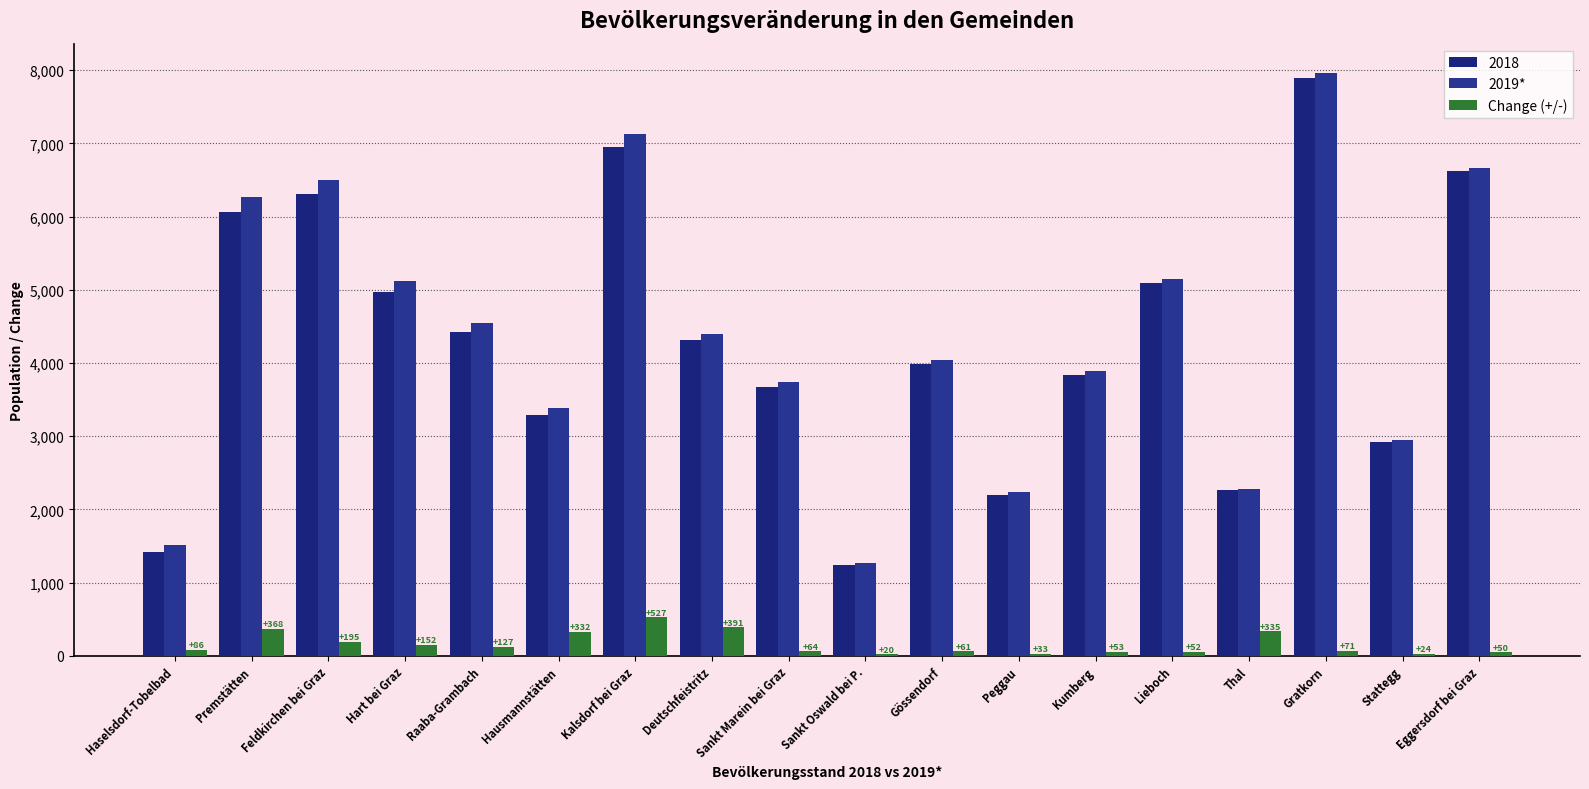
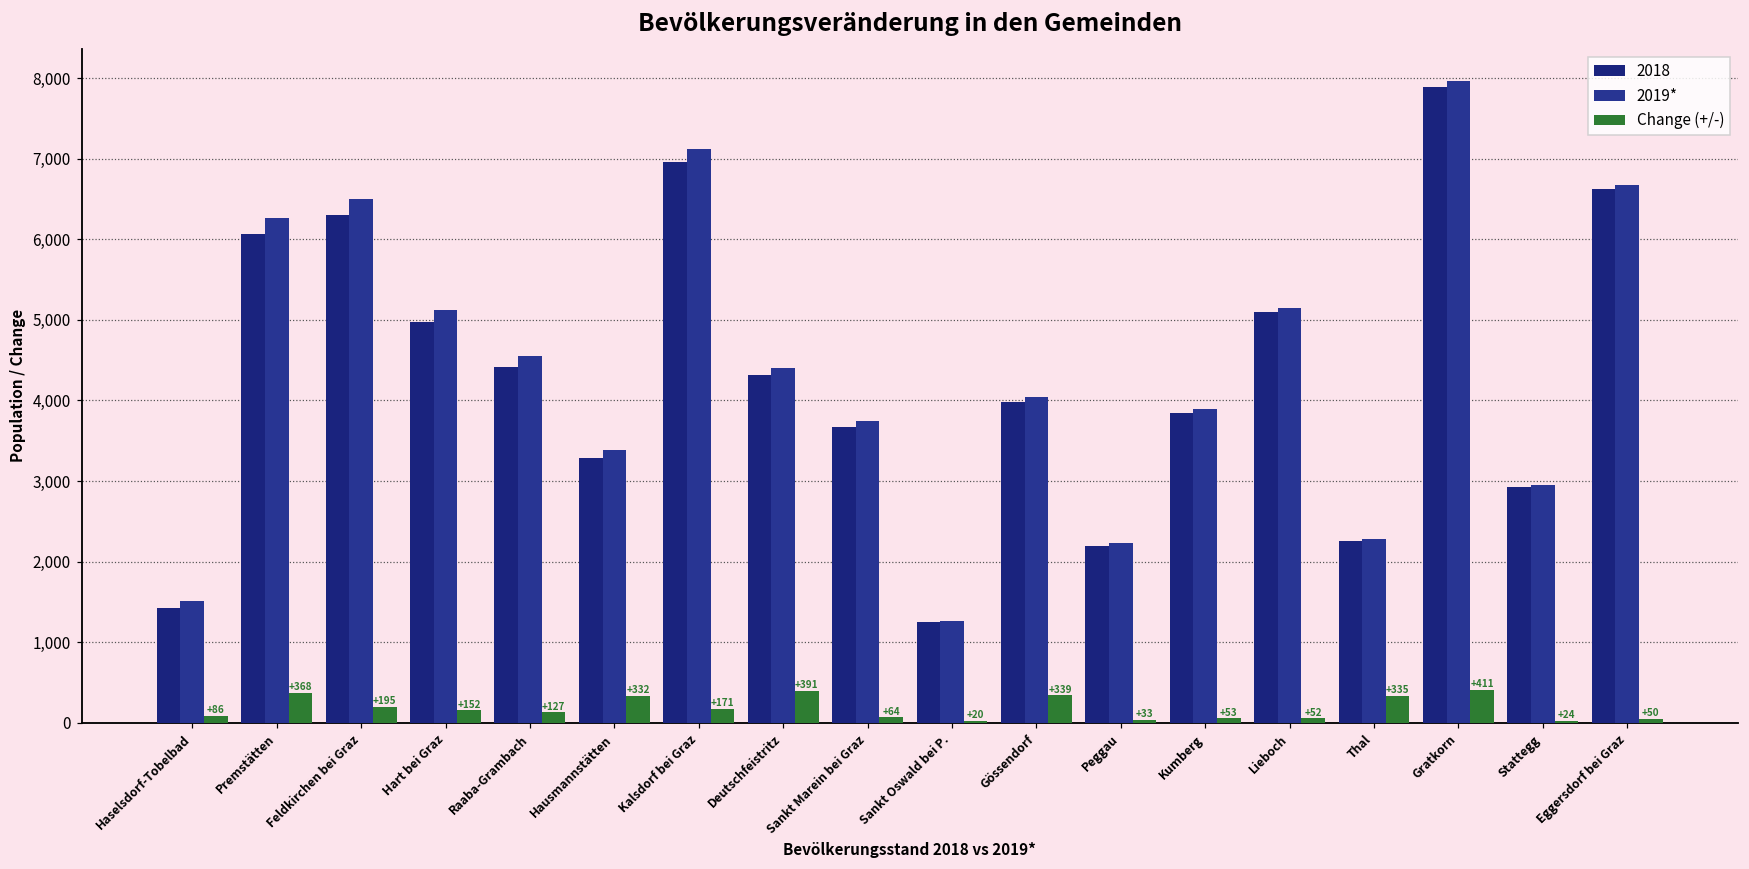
Change (+/-), Kalsdorf bei Graz: +527 -> +171
Change (+/-), Gössendorf: +61 -> +339
Change (+/-), Gratkorn: +71 -> +411
